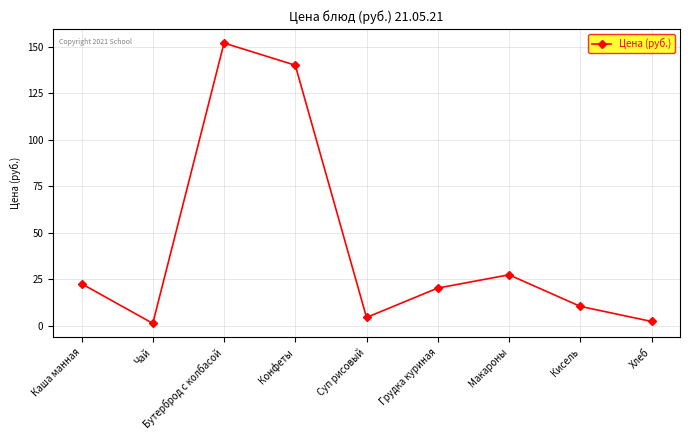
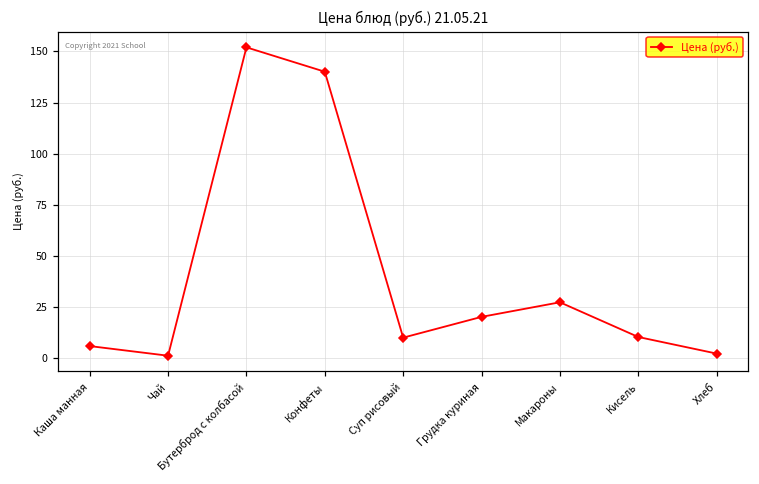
Каша манная: 23 -> 6
Суп рисовый: 4 -> 10
